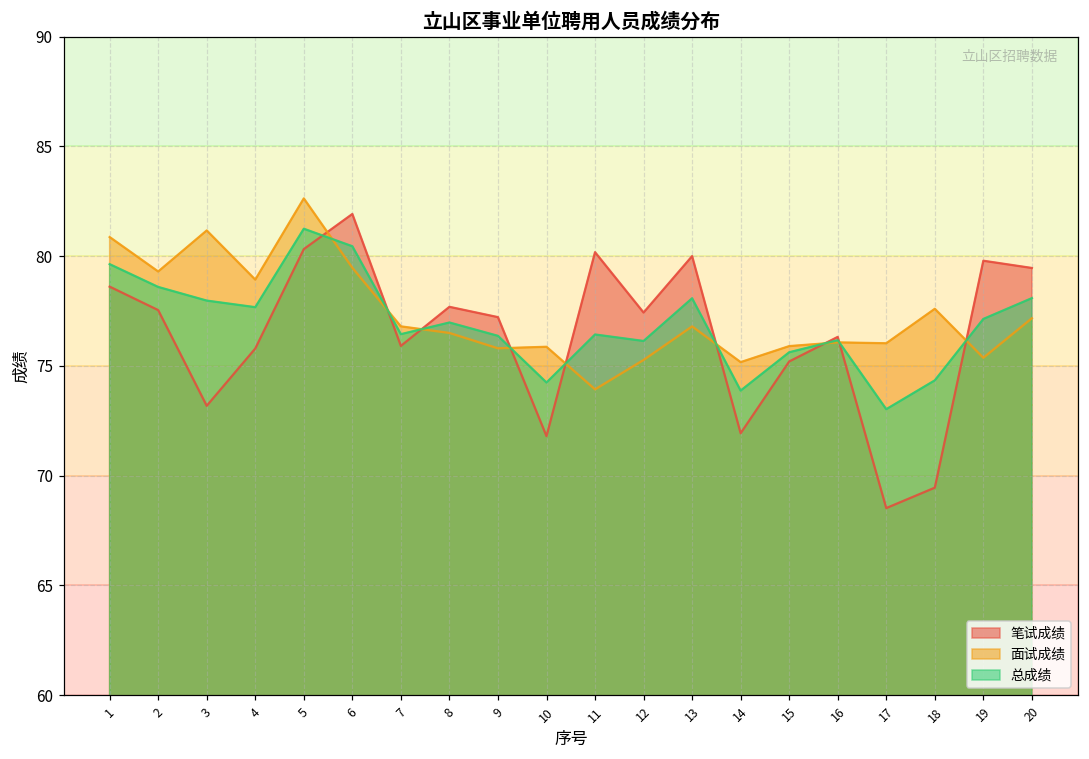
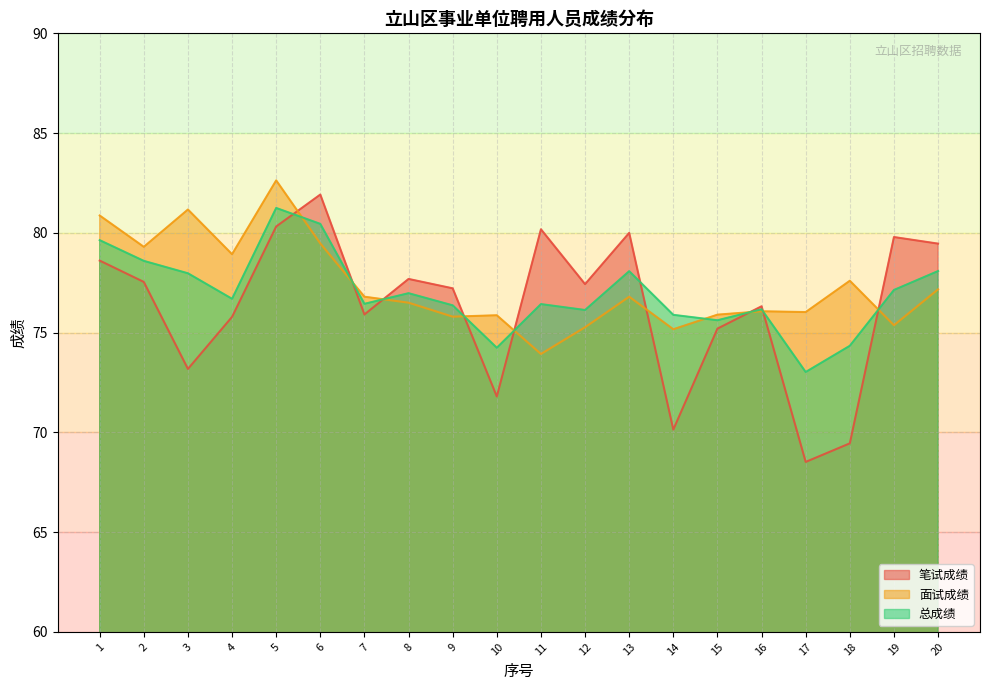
总成绩, 4: 77.7 -> 76.7
笔试成绩, 14: 71.9 -> 70.1
总成绩, 14: 73.9 -> 75.9
